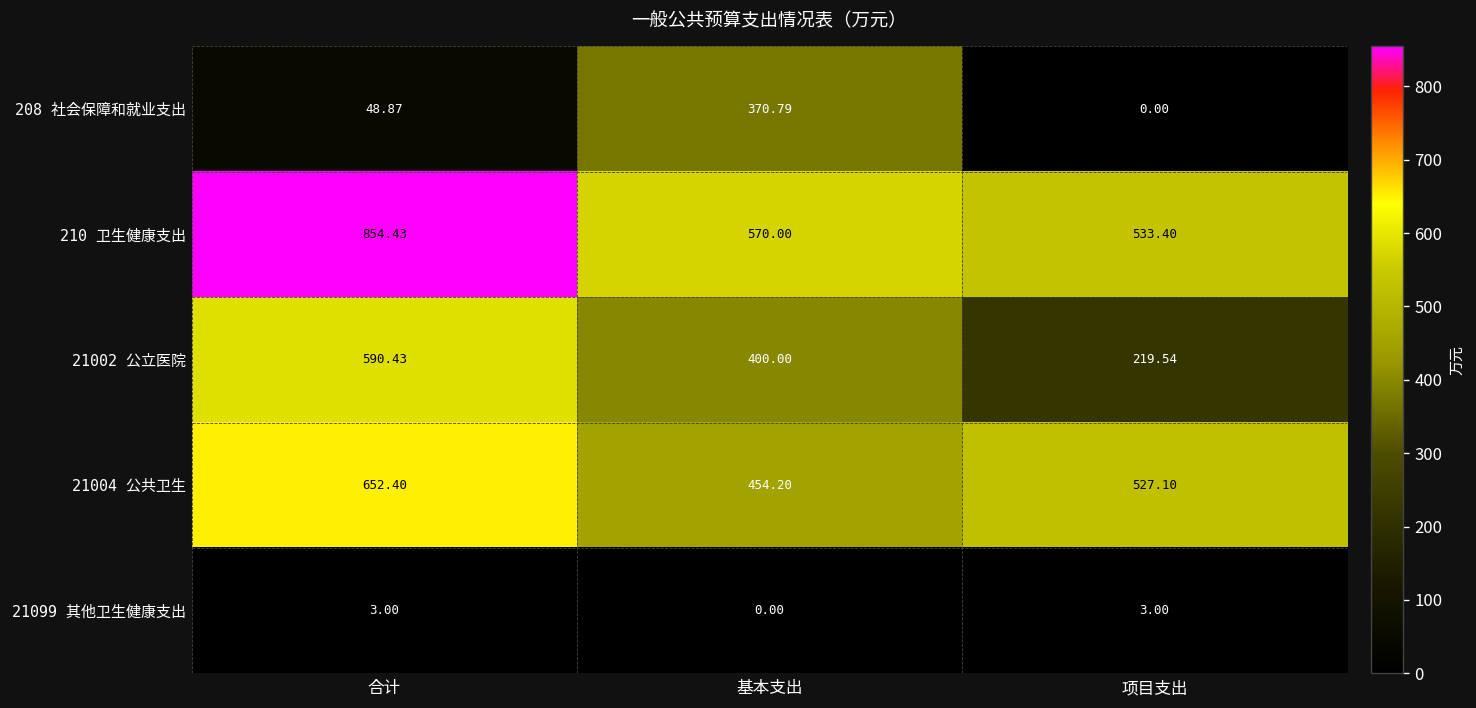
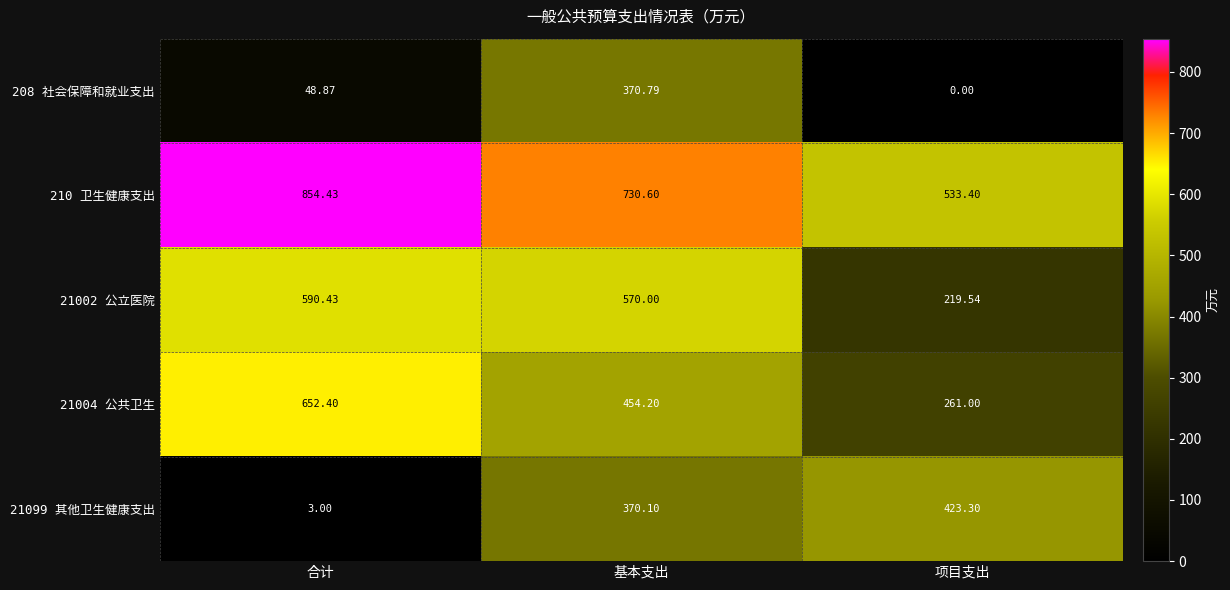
210 卫生健康支出, 基本支出: 570.00 -> 730.60
21002 公立医院, 基本支出: 400.00 -> 570.00
21004 公共卫生, 项目支出: 527.10 -> 261.00
21099 其他卫生健康支出, 基本支出: 0.00 -> 370.10
21099 其他卫生健康支出, 项目支出: 3.00 -> 423.30
